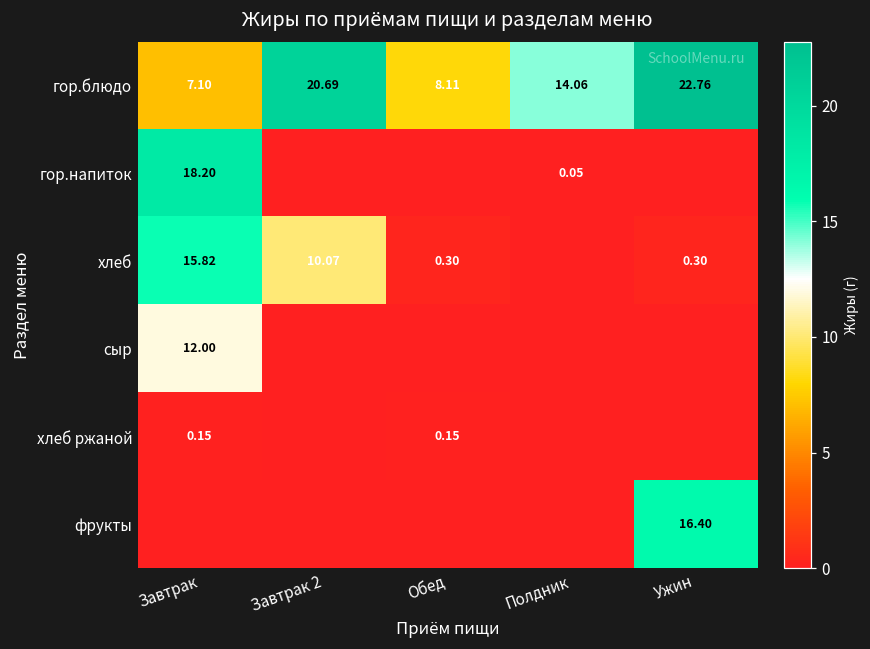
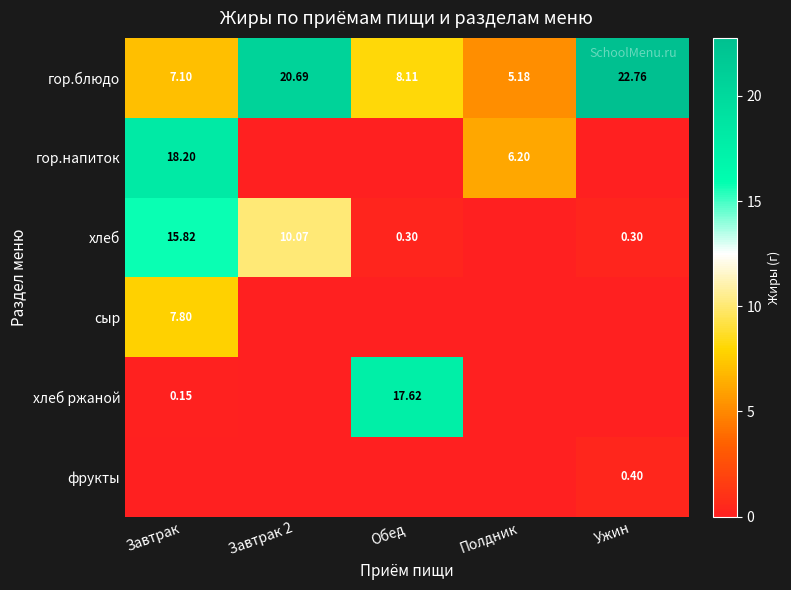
гор.блюдо, Полдник: 14.06 -> 5.18
гор.напиток, Полдник: 0.05 -> 6.20
сыр, Завтрак: 12.00 -> 7.80
хлеб ржаной, Обед: 0.15 -> 17.62
фрукты, Ужин: 16.40 -> 0.40
